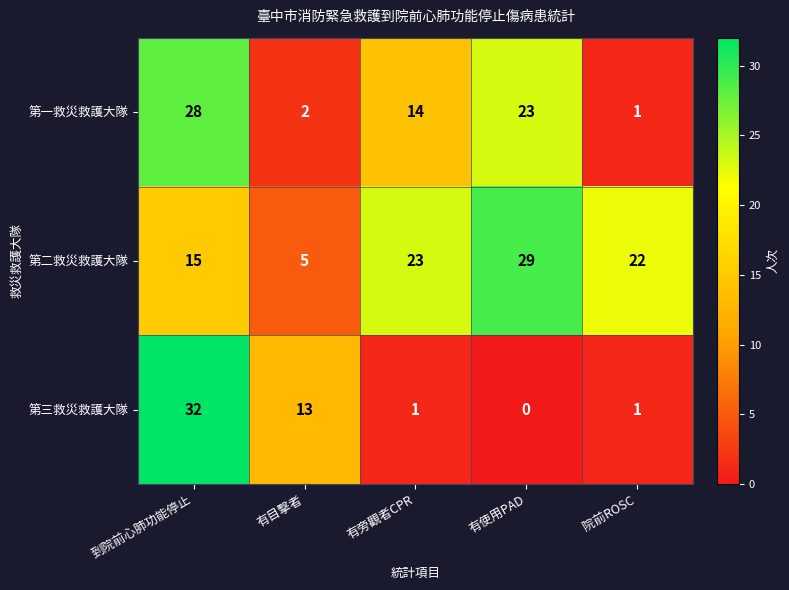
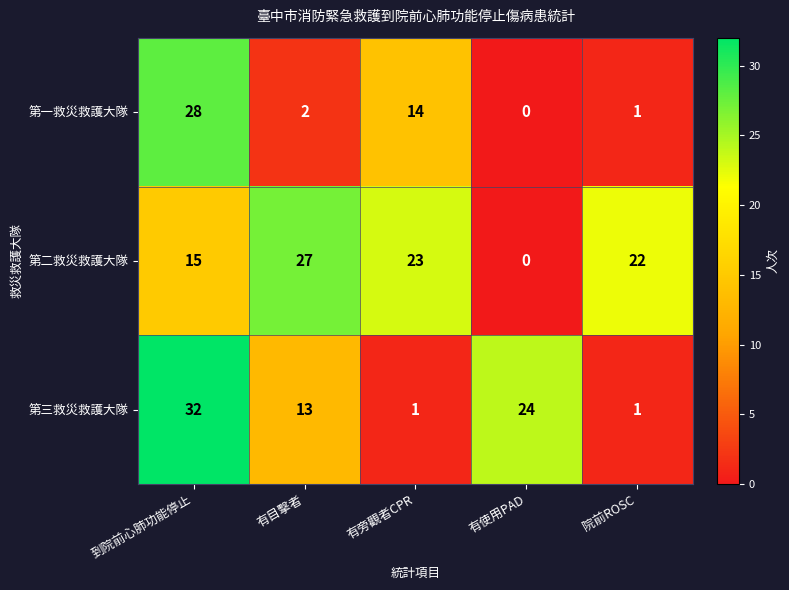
第一救災救護大隊, 有使用PAD: 23 -> 0
第二救災救護大隊, 有目擊者: 5 -> 27
第二救災救護大隊, 有使用PAD: 29 -> 0
第三救災救護大隊, 有使用PAD: 0 -> 24
